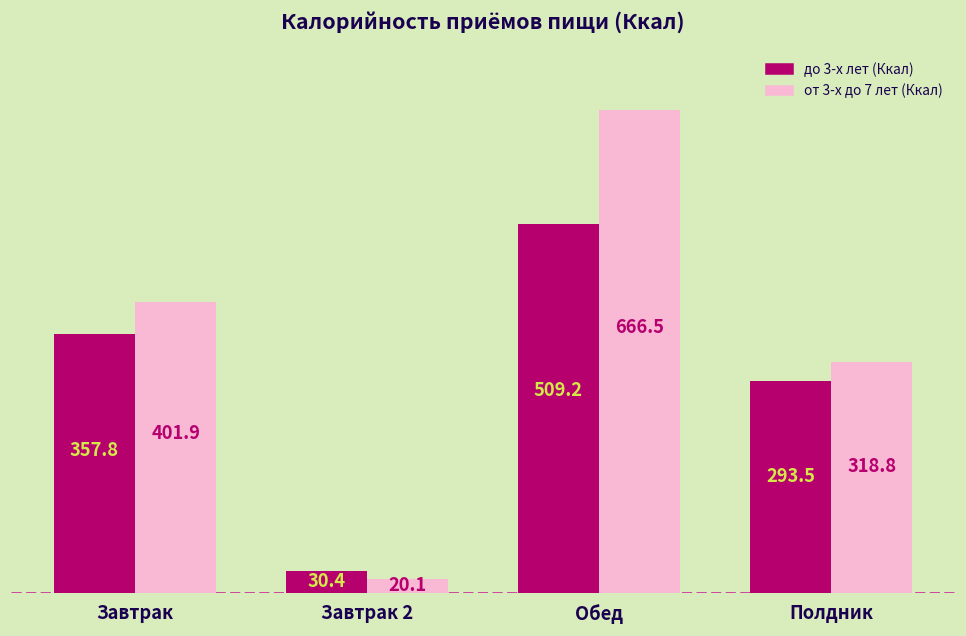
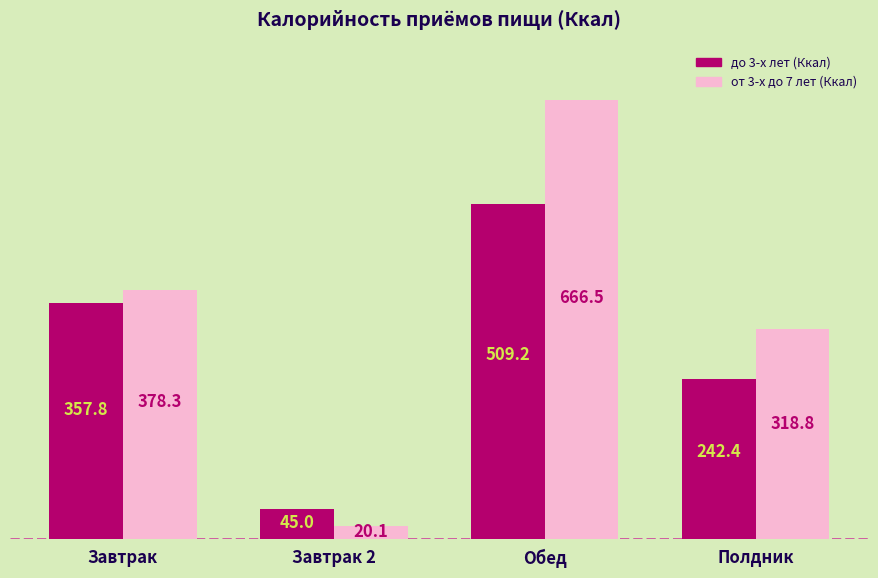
от 3-х до 7 лет (Ккал), Завтрак: 401.9 -> 378.3
до 3-х лет (Ккал), Завтрак 2: 30.4 -> 45.0
до 3-х лет (Ккал), Полдник: 293.5 -> 242.4
